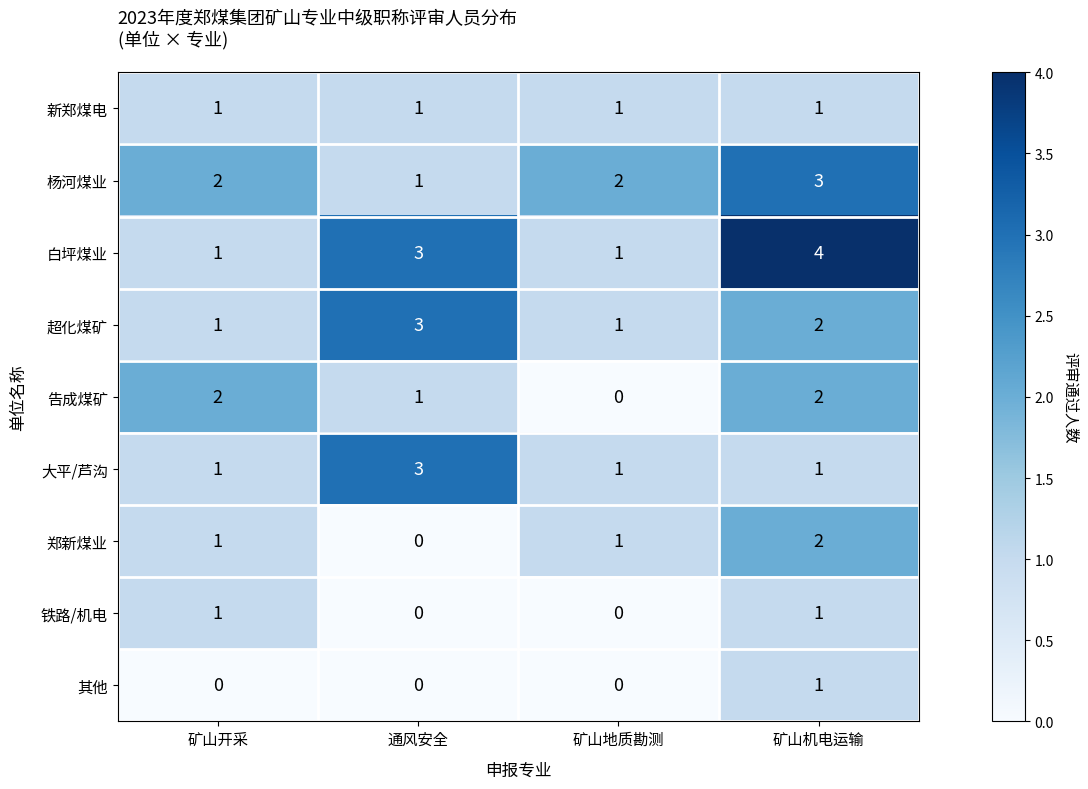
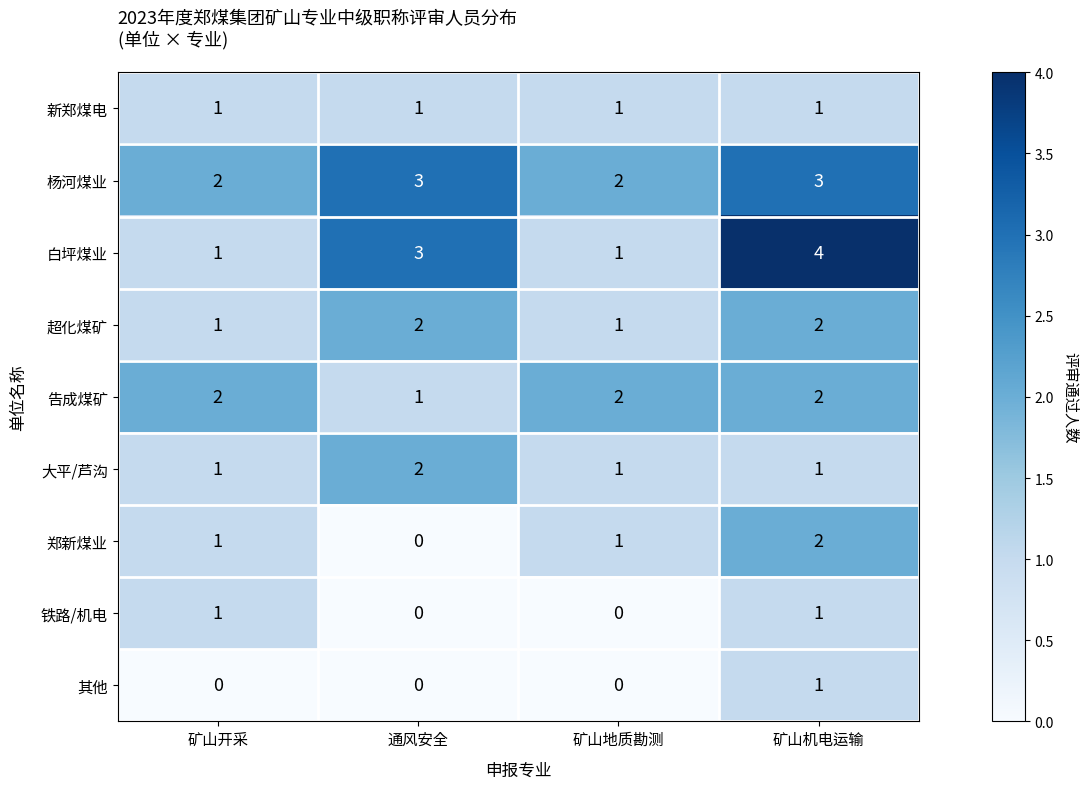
杨河煤业, 通风安全: 1 -> 3
超化煤矿, 通风安全: 3 -> 2
告成煤矿, 矿山地质勘测: 0 -> 2
大平/芦沟, 通风安全: 3 -> 2
